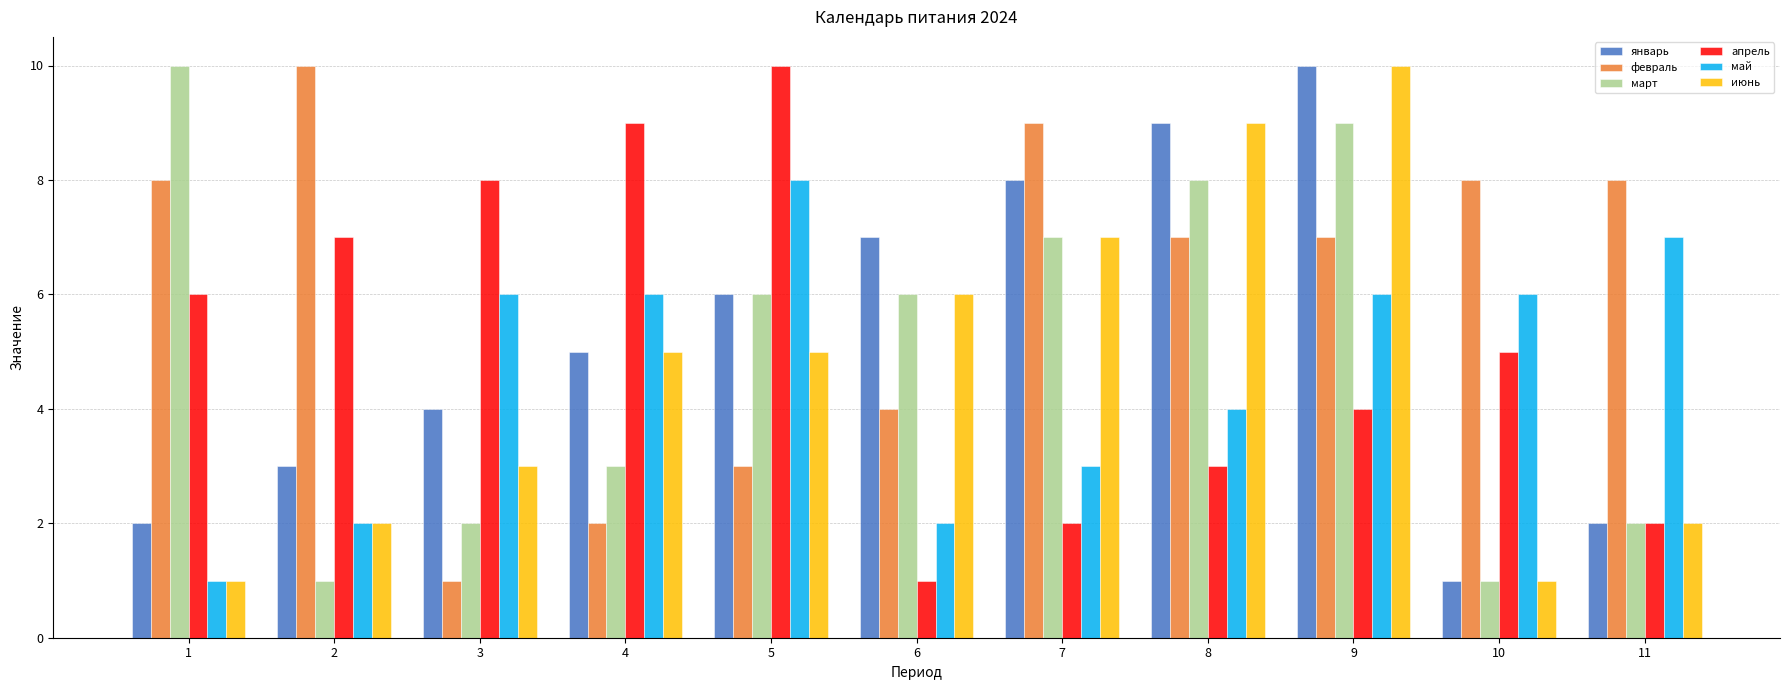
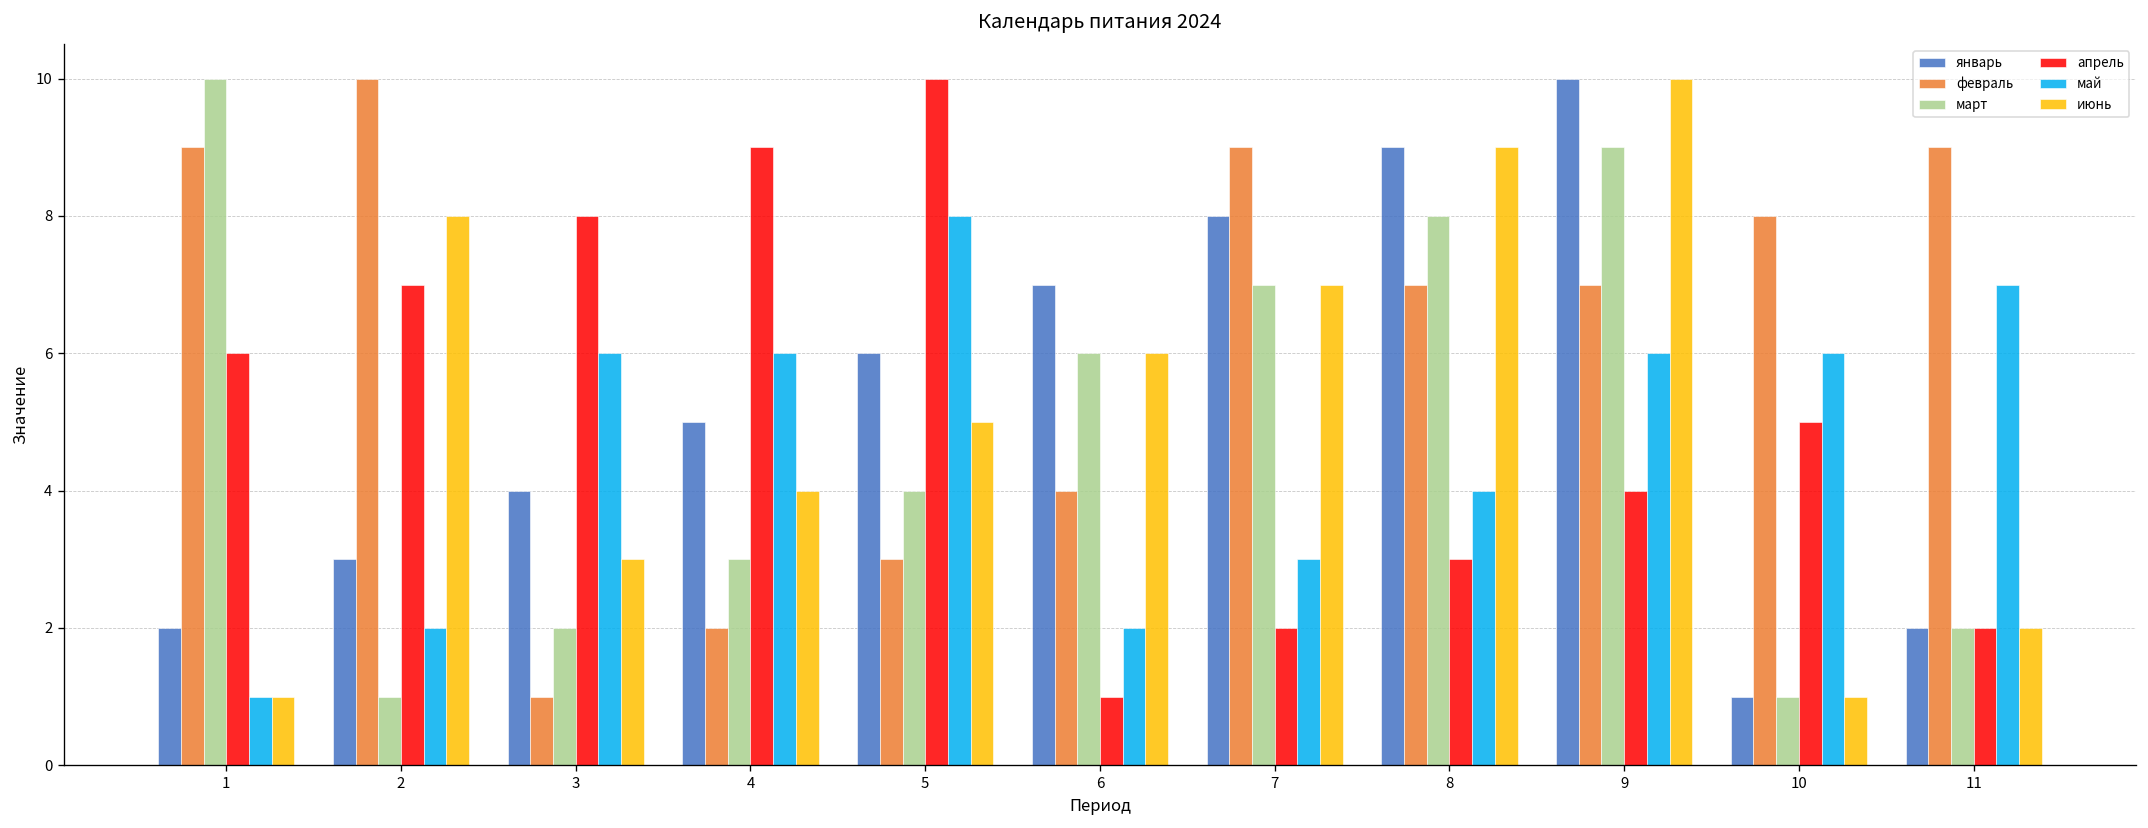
февраль, 1: 8 -> 9
июнь, 2: 2 -> 8
июнь, 4: 5 -> 4
март, 5: 6 -> 4
февраль, 11: 8 -> 9
